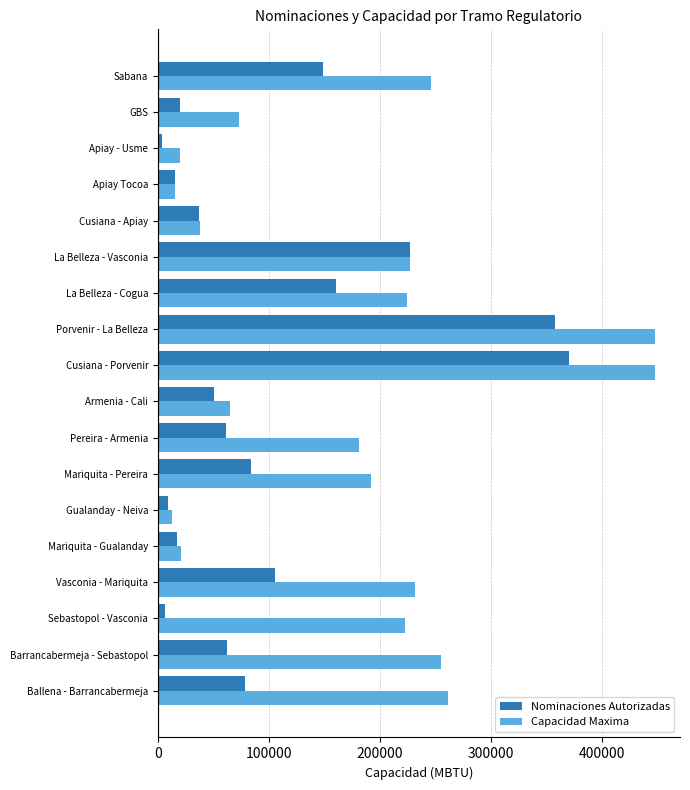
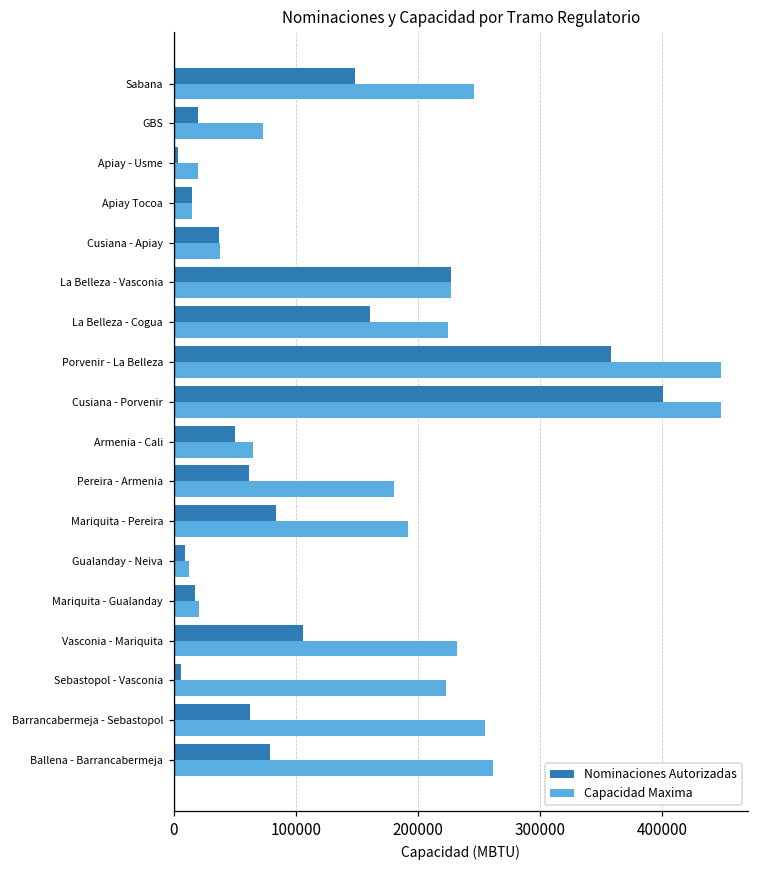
Nominaciones Autorizadas, Cusiana - Porvenir: 370000 -> 401000
